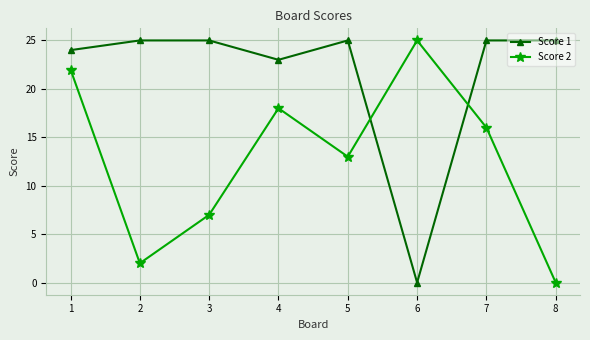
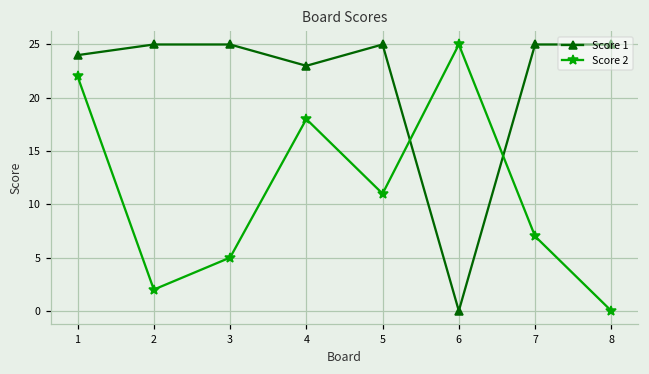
Score 2, 3: 7 -> 5
Score 2, 5: 13 -> 11
Score 2, 7: 16 -> 7
